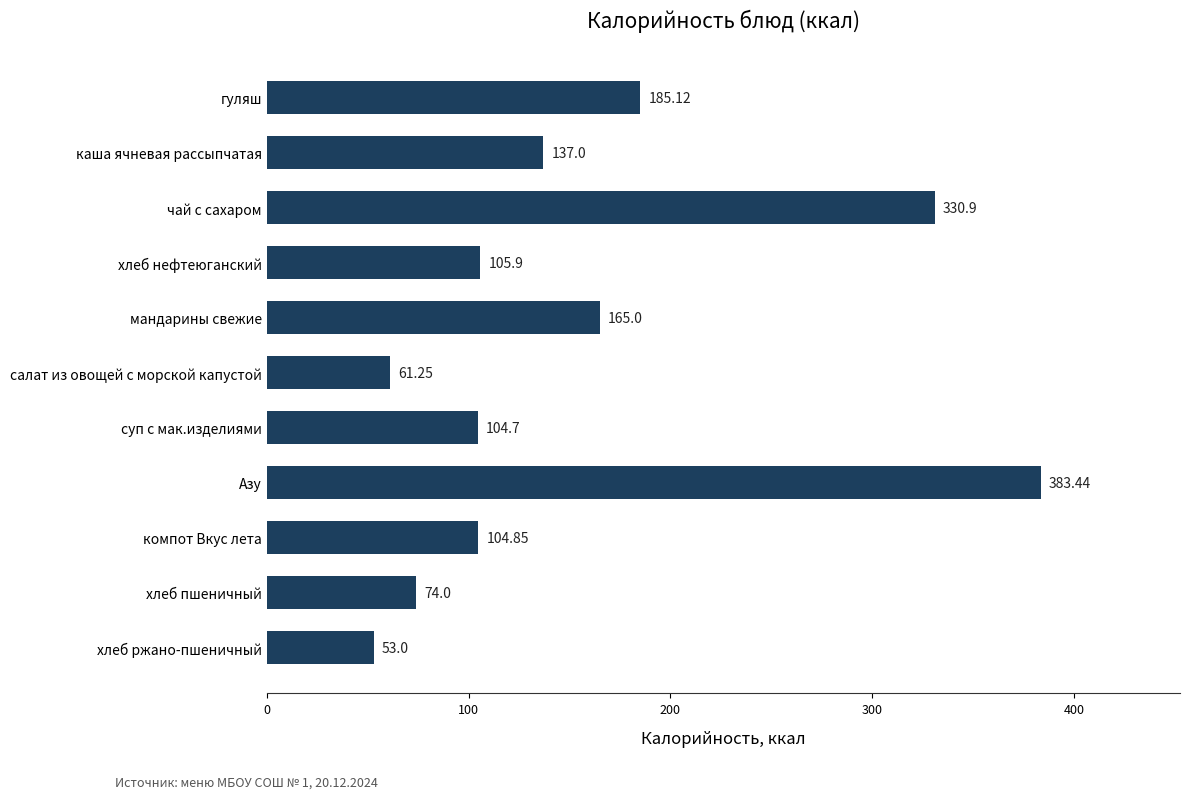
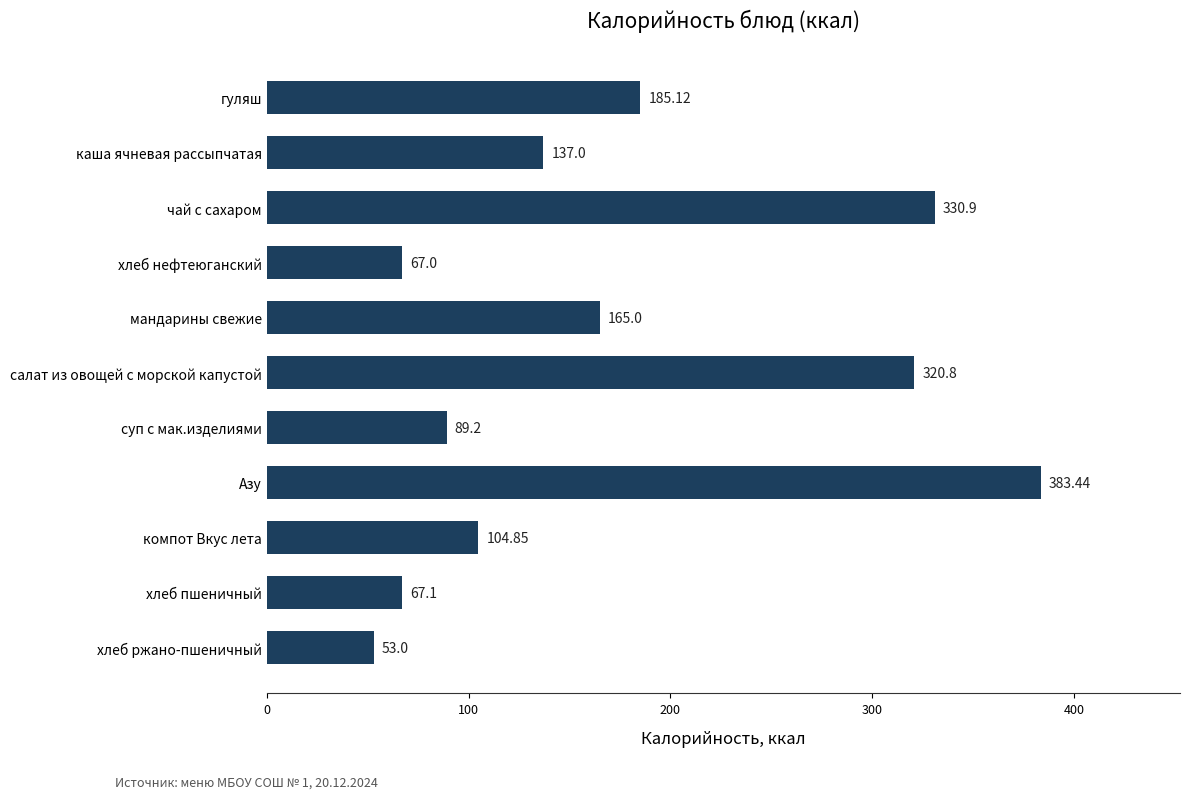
хлеб нефтеюганский: 105.9 -> 67.0
салат из овощей с морской капустой: 61.25 -> 320.8
суп с мак.изделиями: 104.7 -> 89.2
хлеб пшеничный: 74.0 -> 67.1
